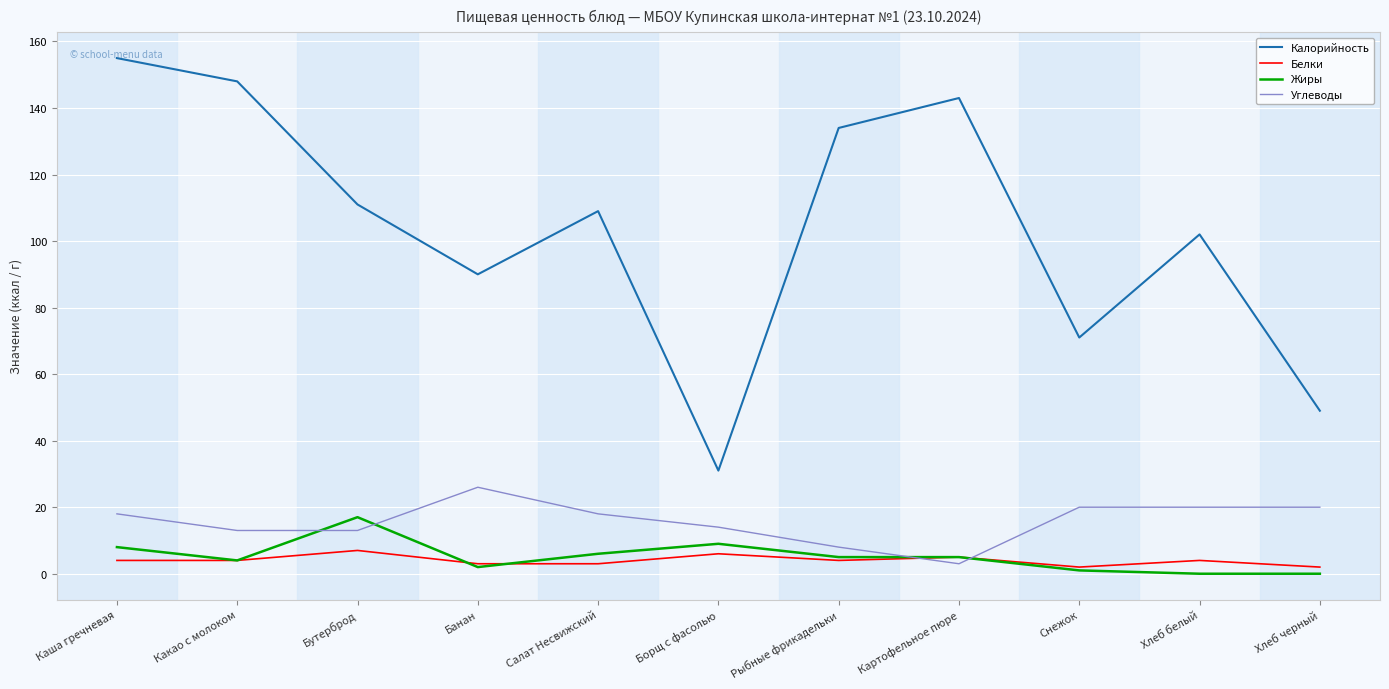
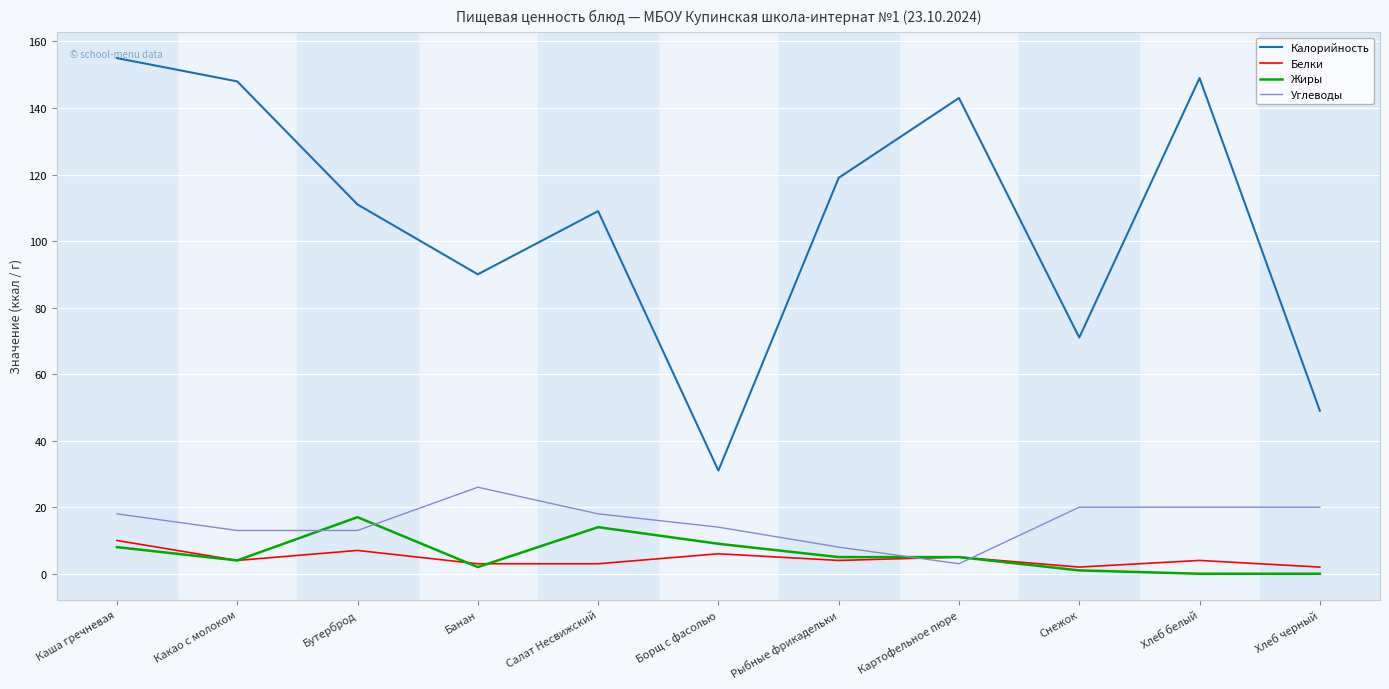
Белки, Каша гречневая: 4 -> 10
Жиры, Салат Несвижский: 6 -> 14
Калорийность, Рыбные фрикадельки: 134 -> 119
Калорийность, Хлеб белый: 102 -> 149
